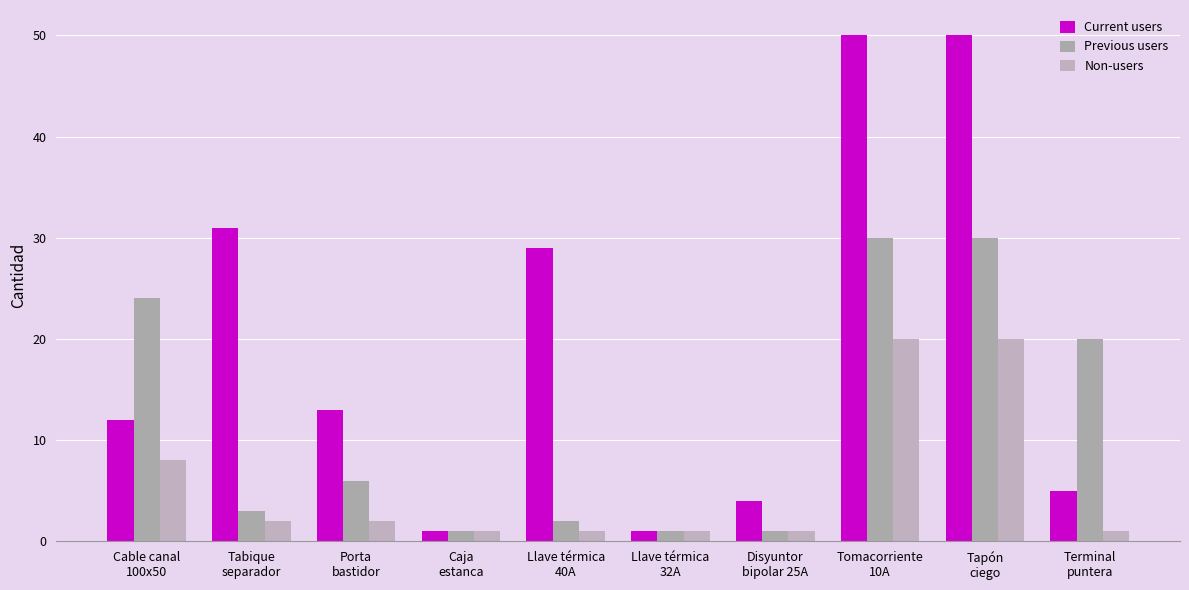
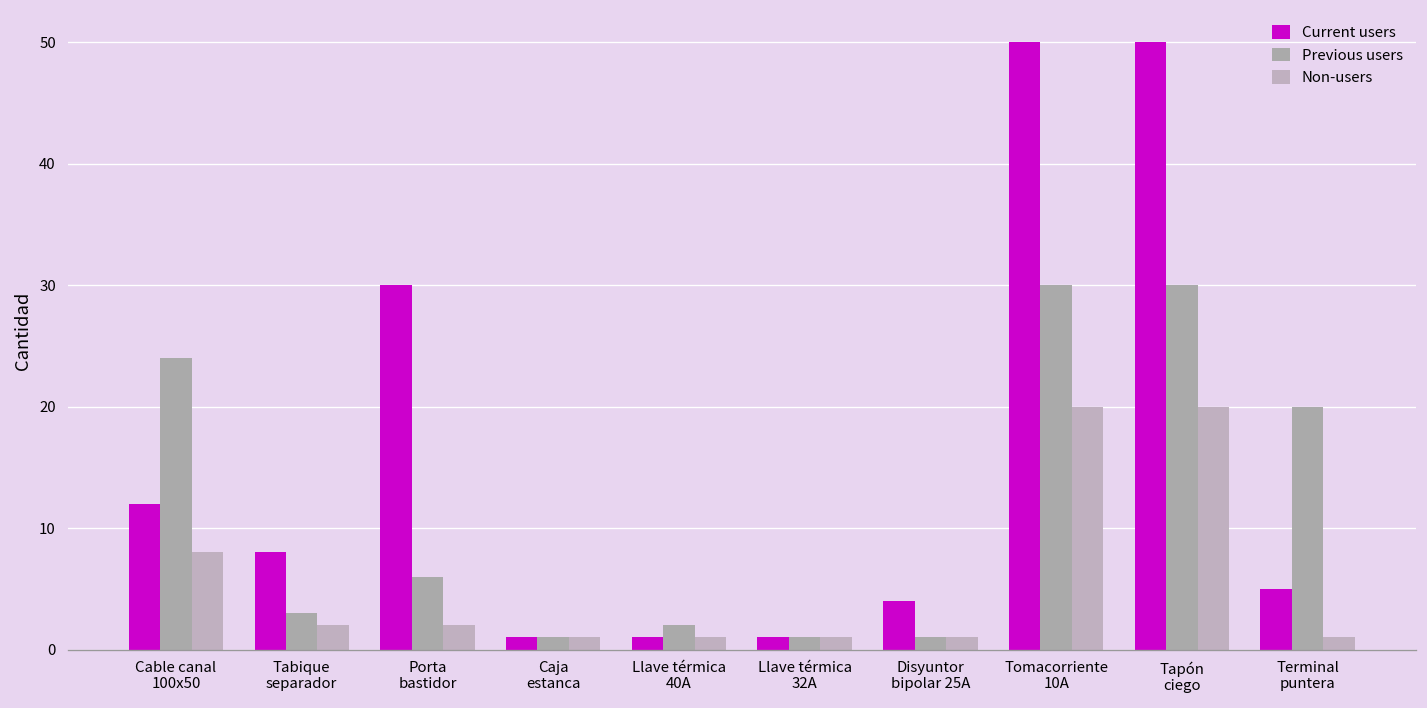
Current users, Tabique separador: 31 -> 8
Current users, Porta bastidor: 13 -> 30
Current users, Llave térmica 40A: 29 -> 1
